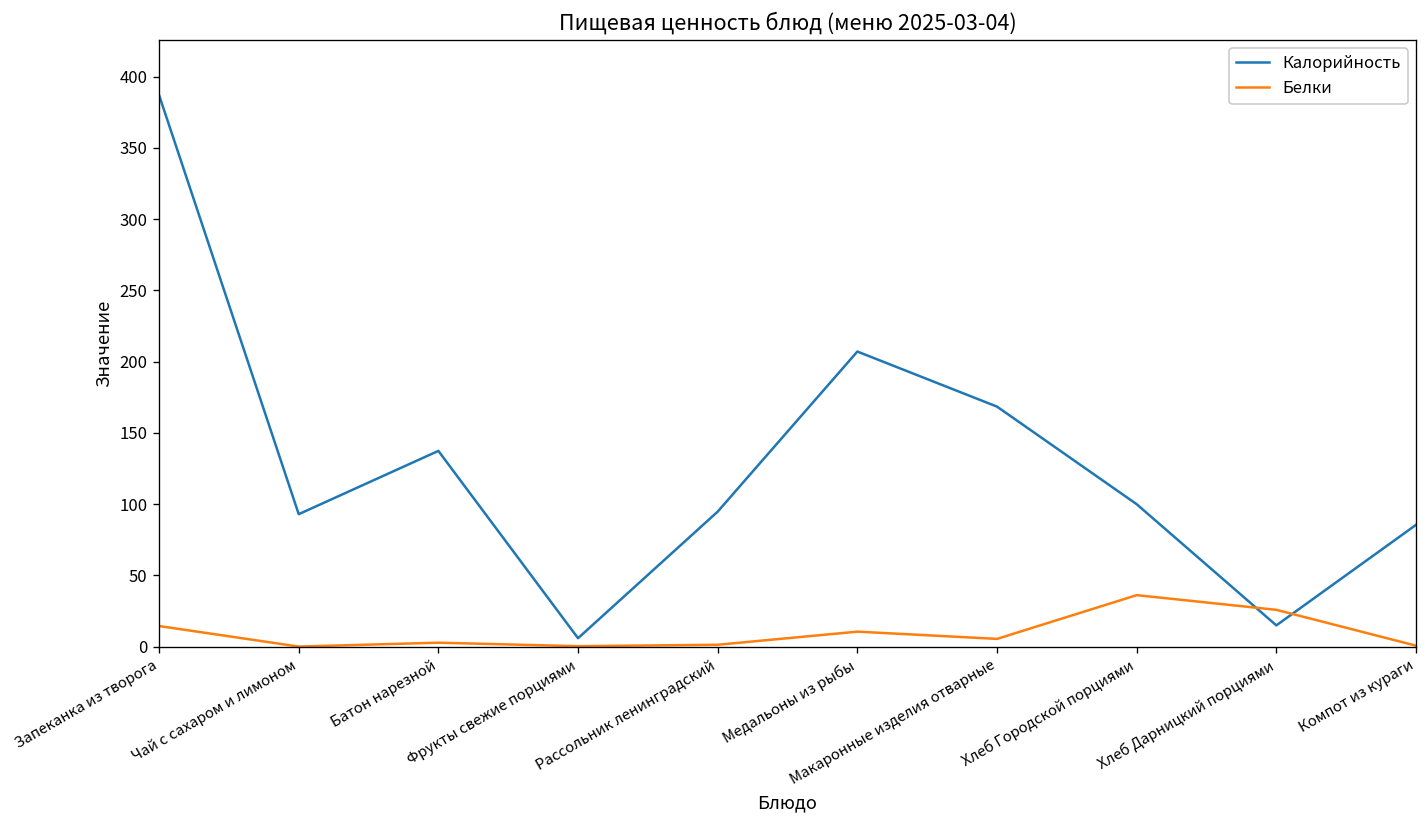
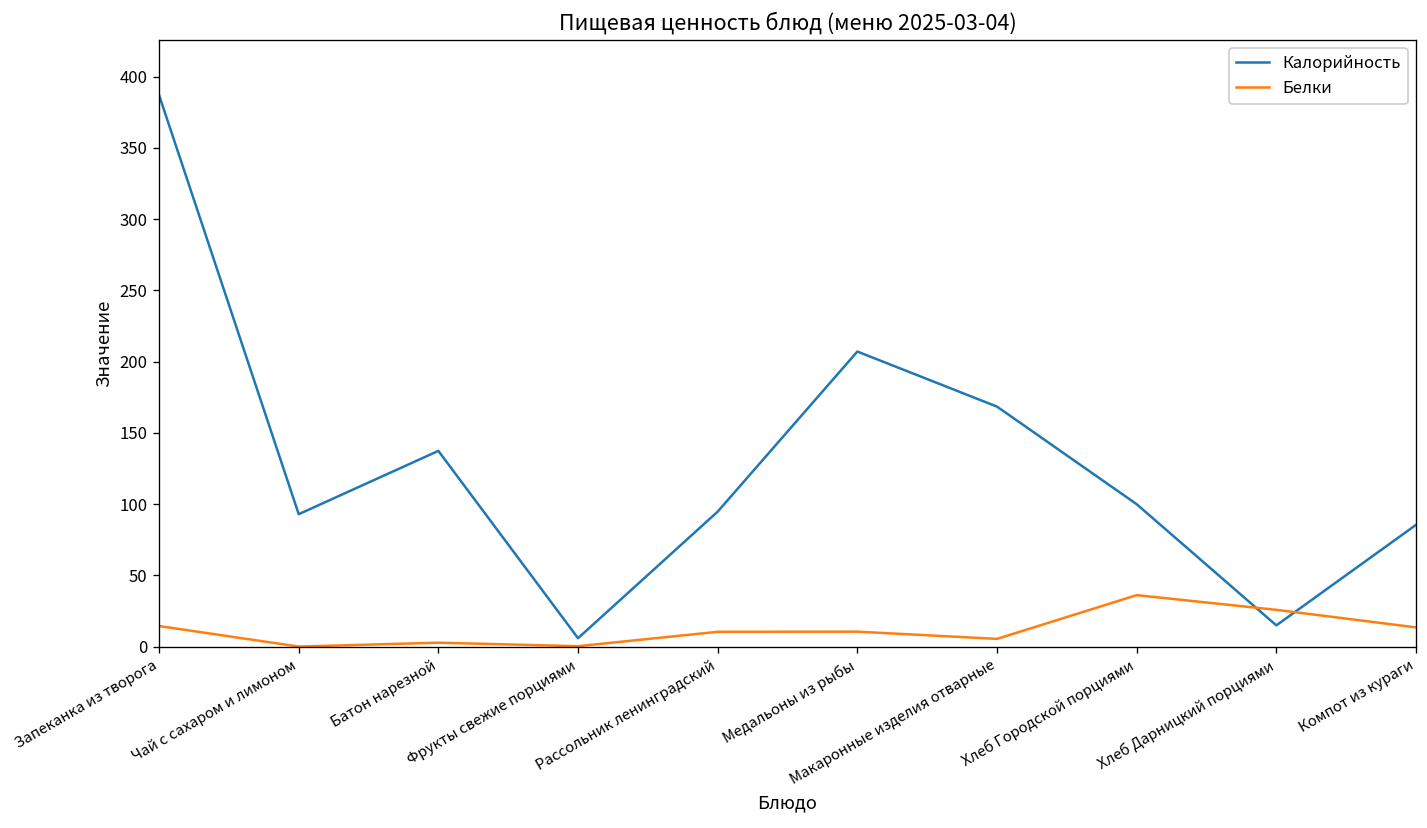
Белки, Рассольник ленинградский: 1 -> 11
Белки, Компот из кураги: 1 -> 14
